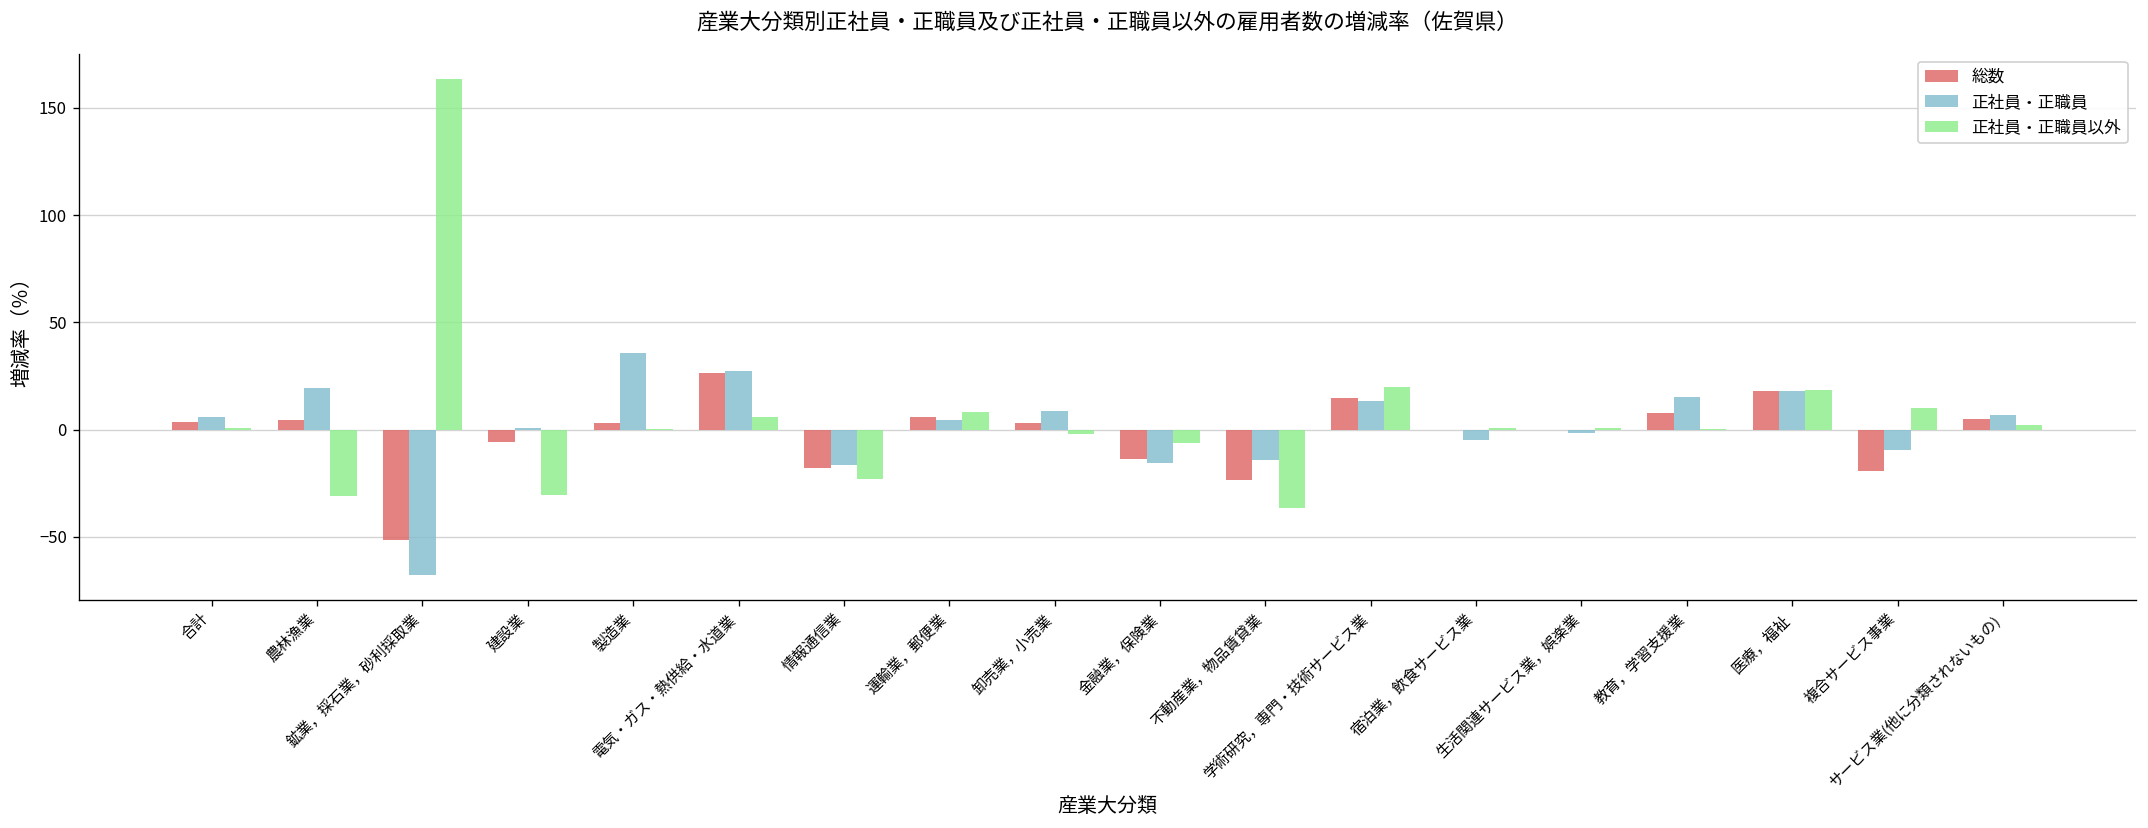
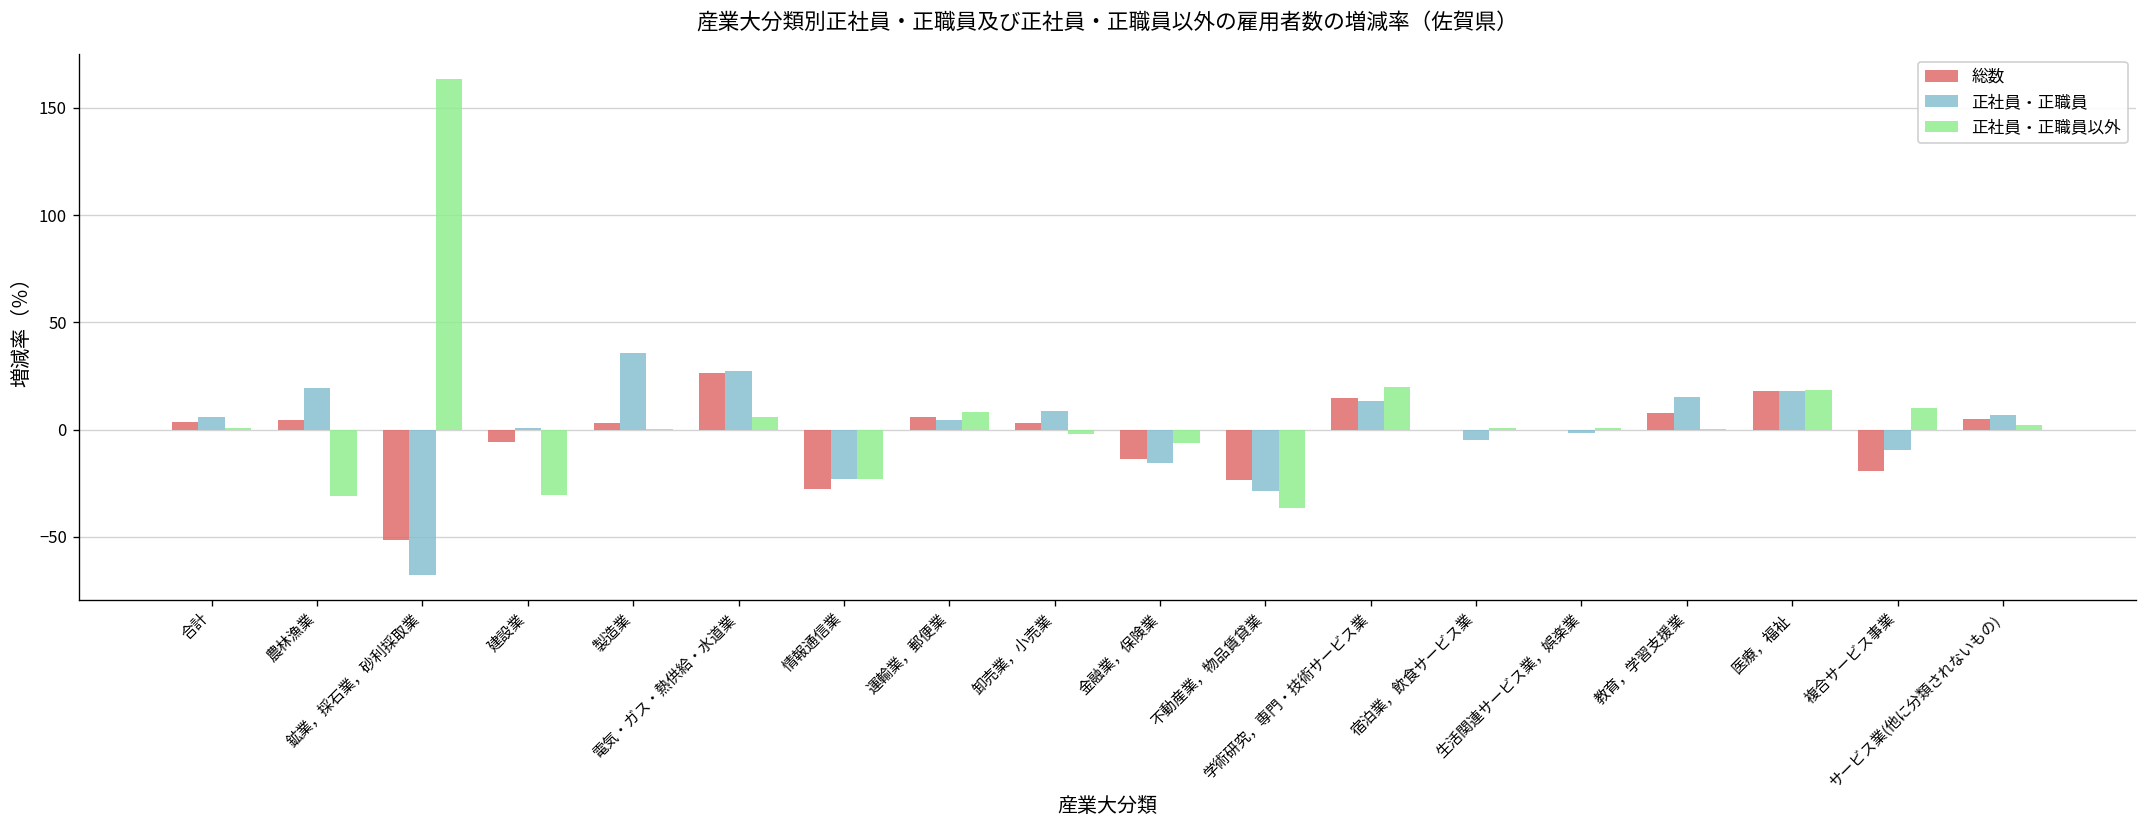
総数, 情報通信業: -18 -> -28
正社員・正職員, 情報通信業: -17 -> -23
正社員・正職員, 不動産業，物品賃貸業: -14 -> -29
